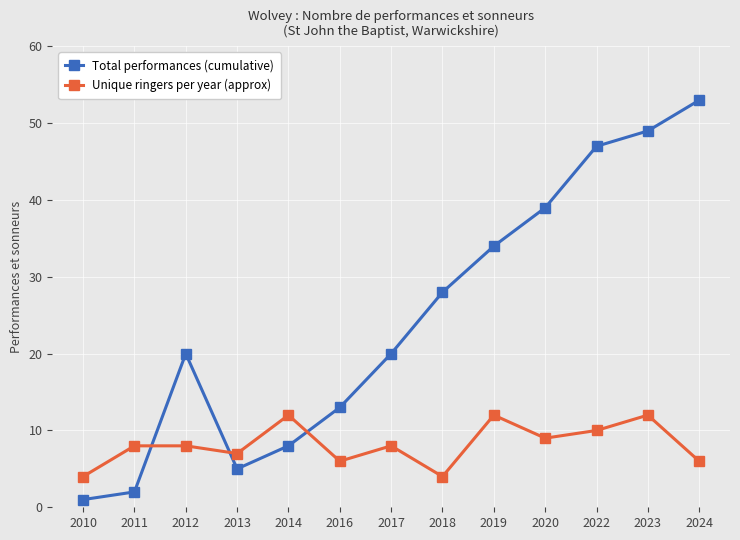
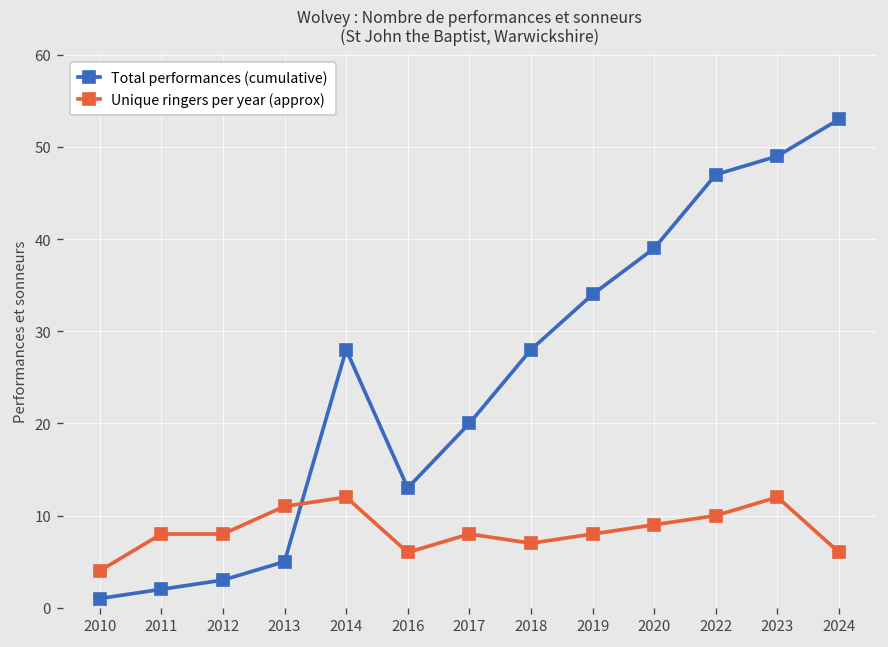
Total performances (cumulative), 2012: 20 -> 3
Unique ringers per year (approx), 2013: 7 -> 11
Total performances (cumulative), 2014: 8 -> 28
Unique ringers per year (approx), 2018: 4 -> 7
Unique ringers per year (approx), 2019: 12 -> 8
